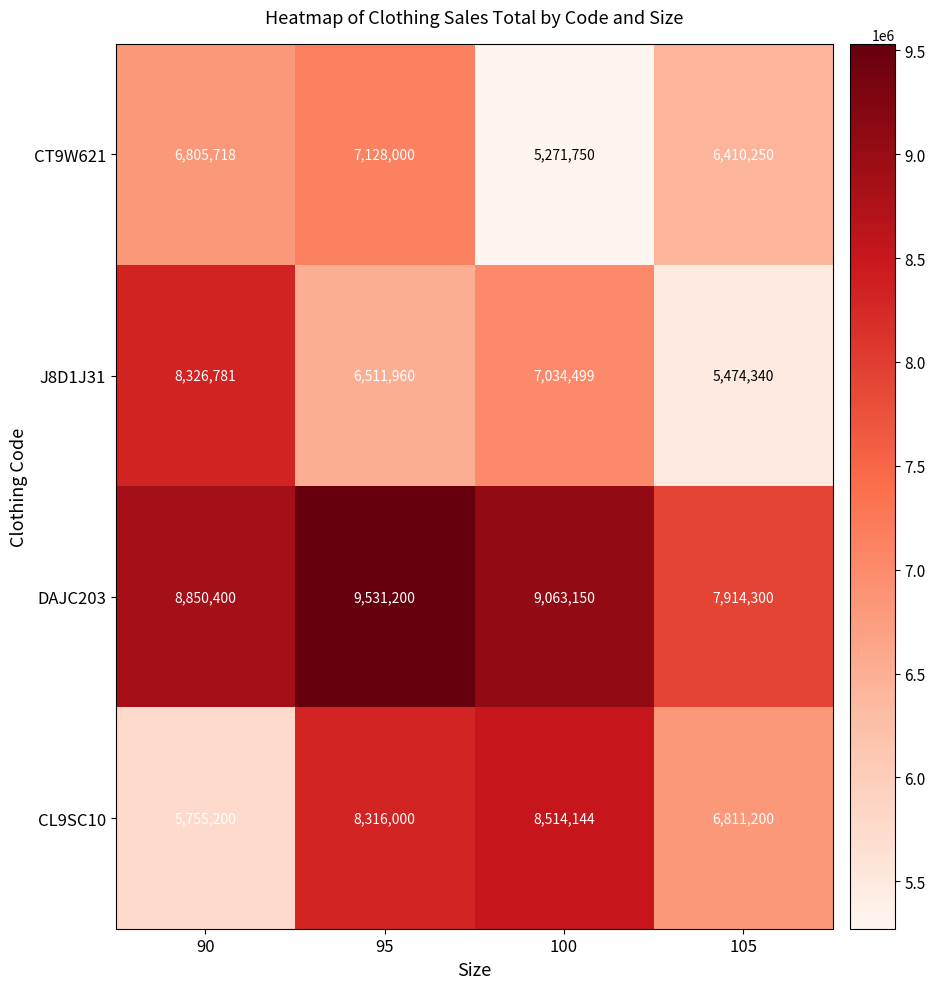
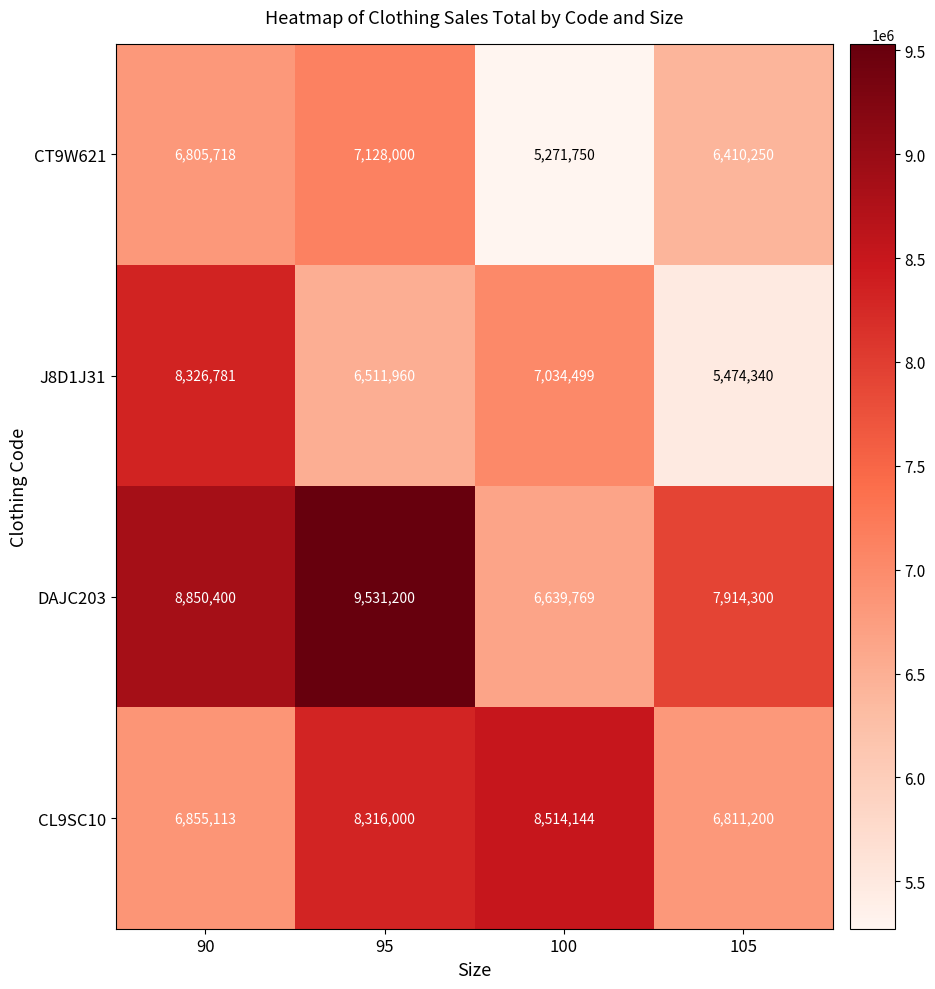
DAJC203, 100: 9,063,150 -> 6,639,769
CL9SC10, 90: 5,755,200 -> 6,855,113
